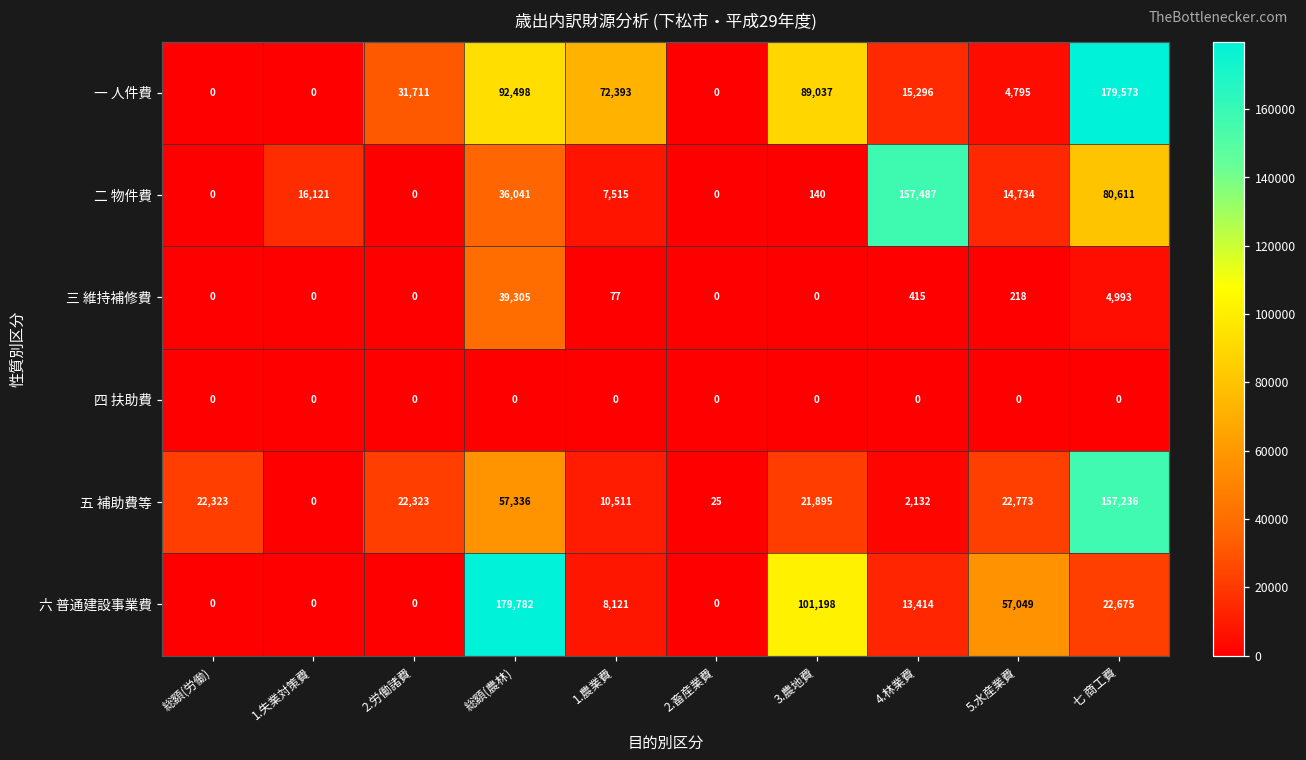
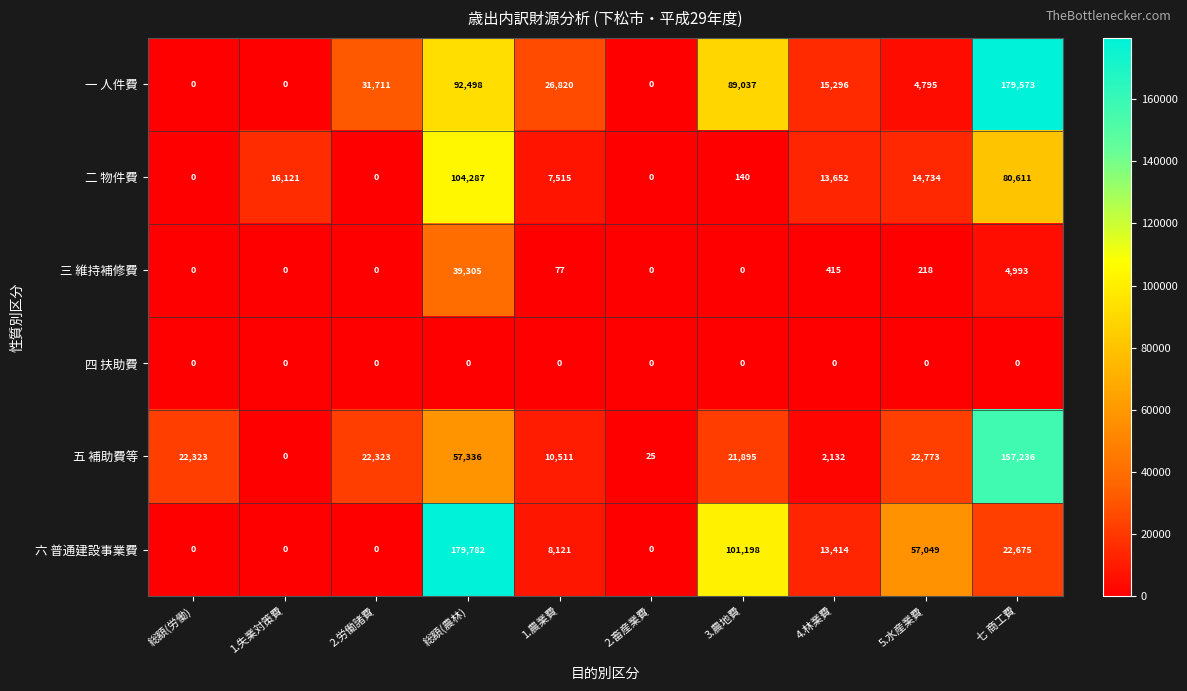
一 人件費, 1.農業費: 72,393 -> 26,820
二 物件費, 総額(農林): 36,041 -> 104,287
二 物件費, 4.林業費: 157,487 -> 13,652
